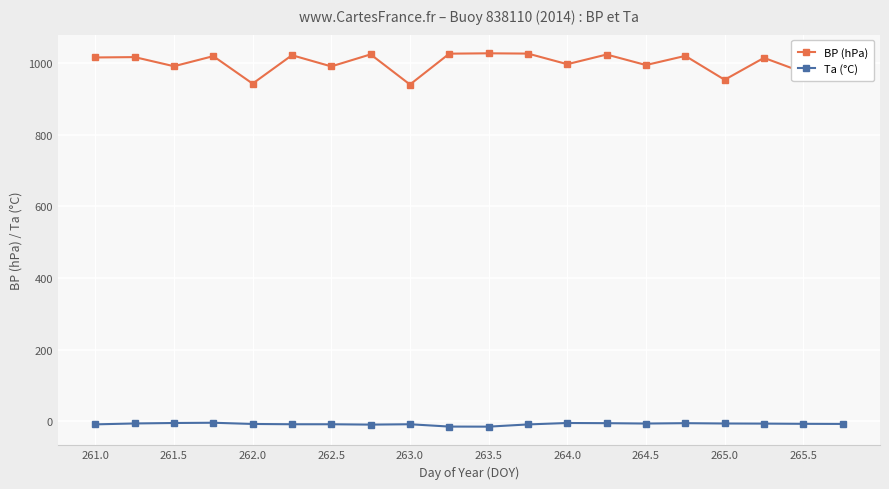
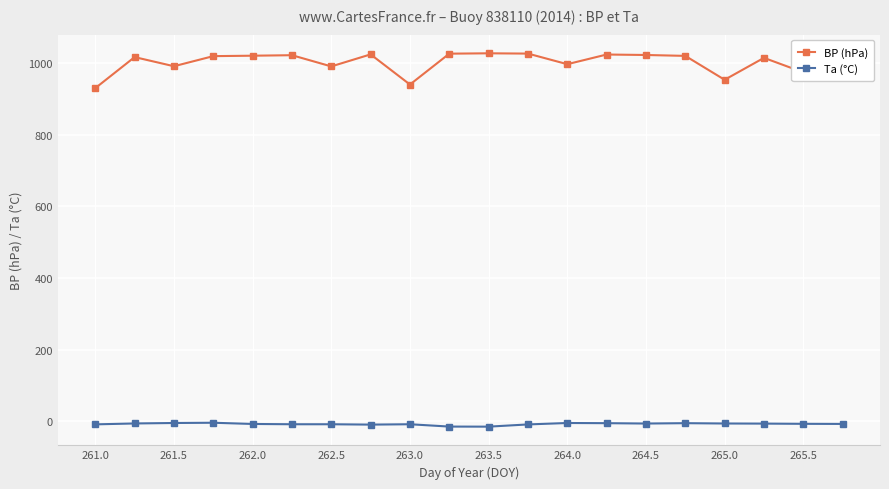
BP (hPa), 261.0: 1020 -> 930
BP (hPa), 262.0: 940 -> 1020
BP (hPa), 264.5: 990 -> 1020
